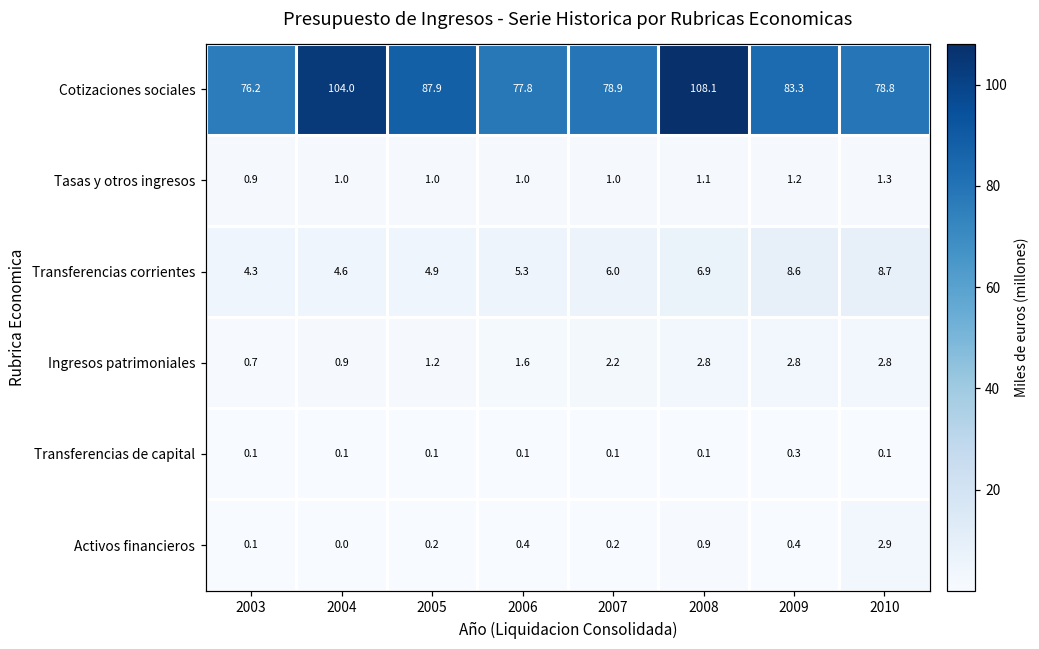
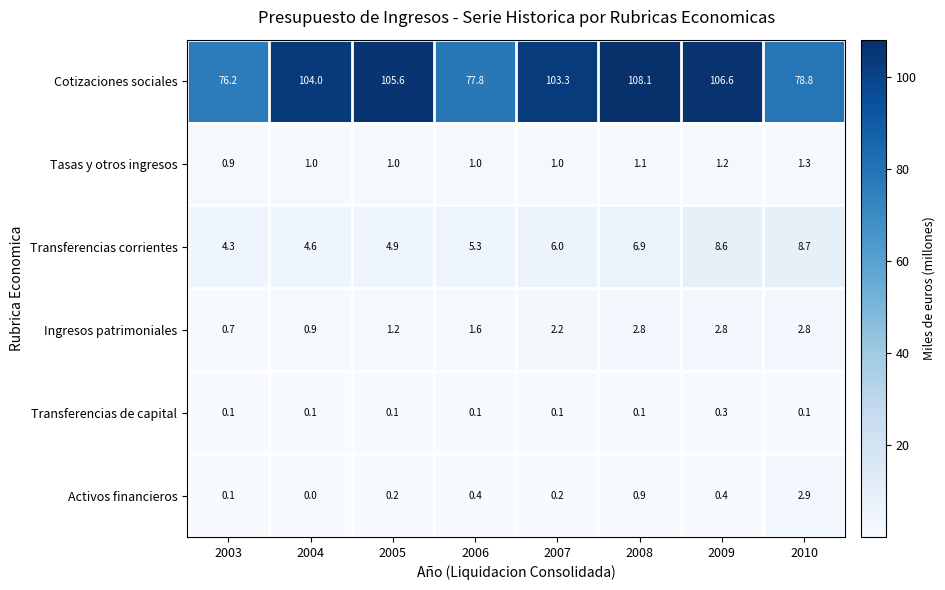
Cotizaciones sociales, 2005: 87.9 -> 105.6
Cotizaciones sociales, 2007: 78.9 -> 103.3
Cotizaciones sociales, 2009: 83.3 -> 106.6
